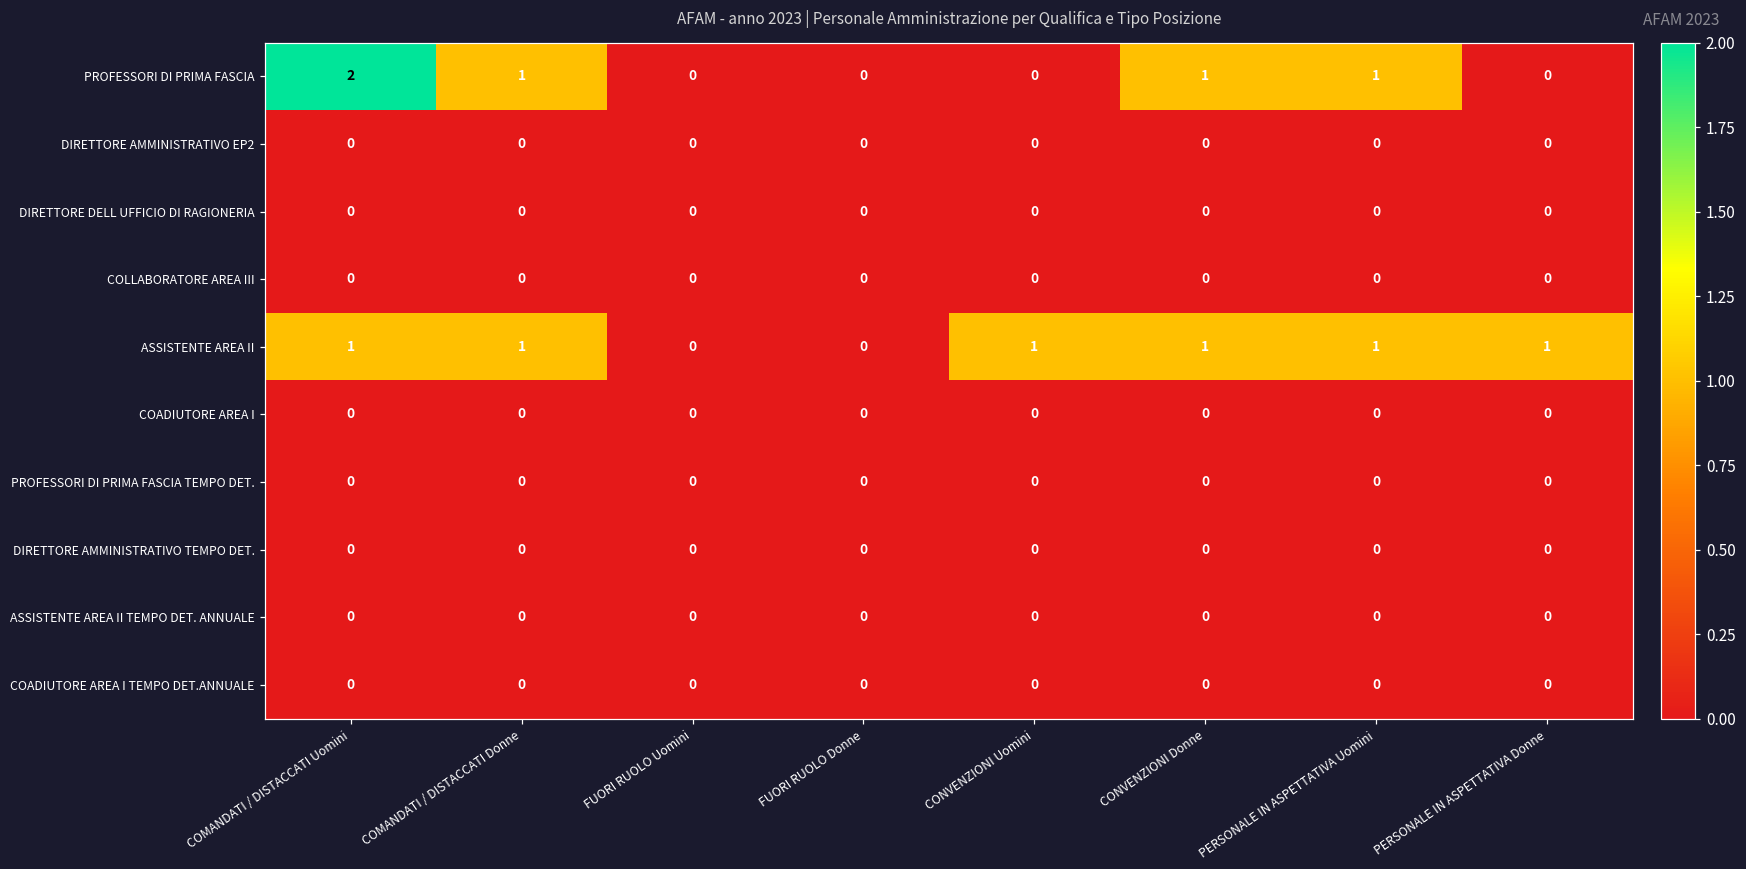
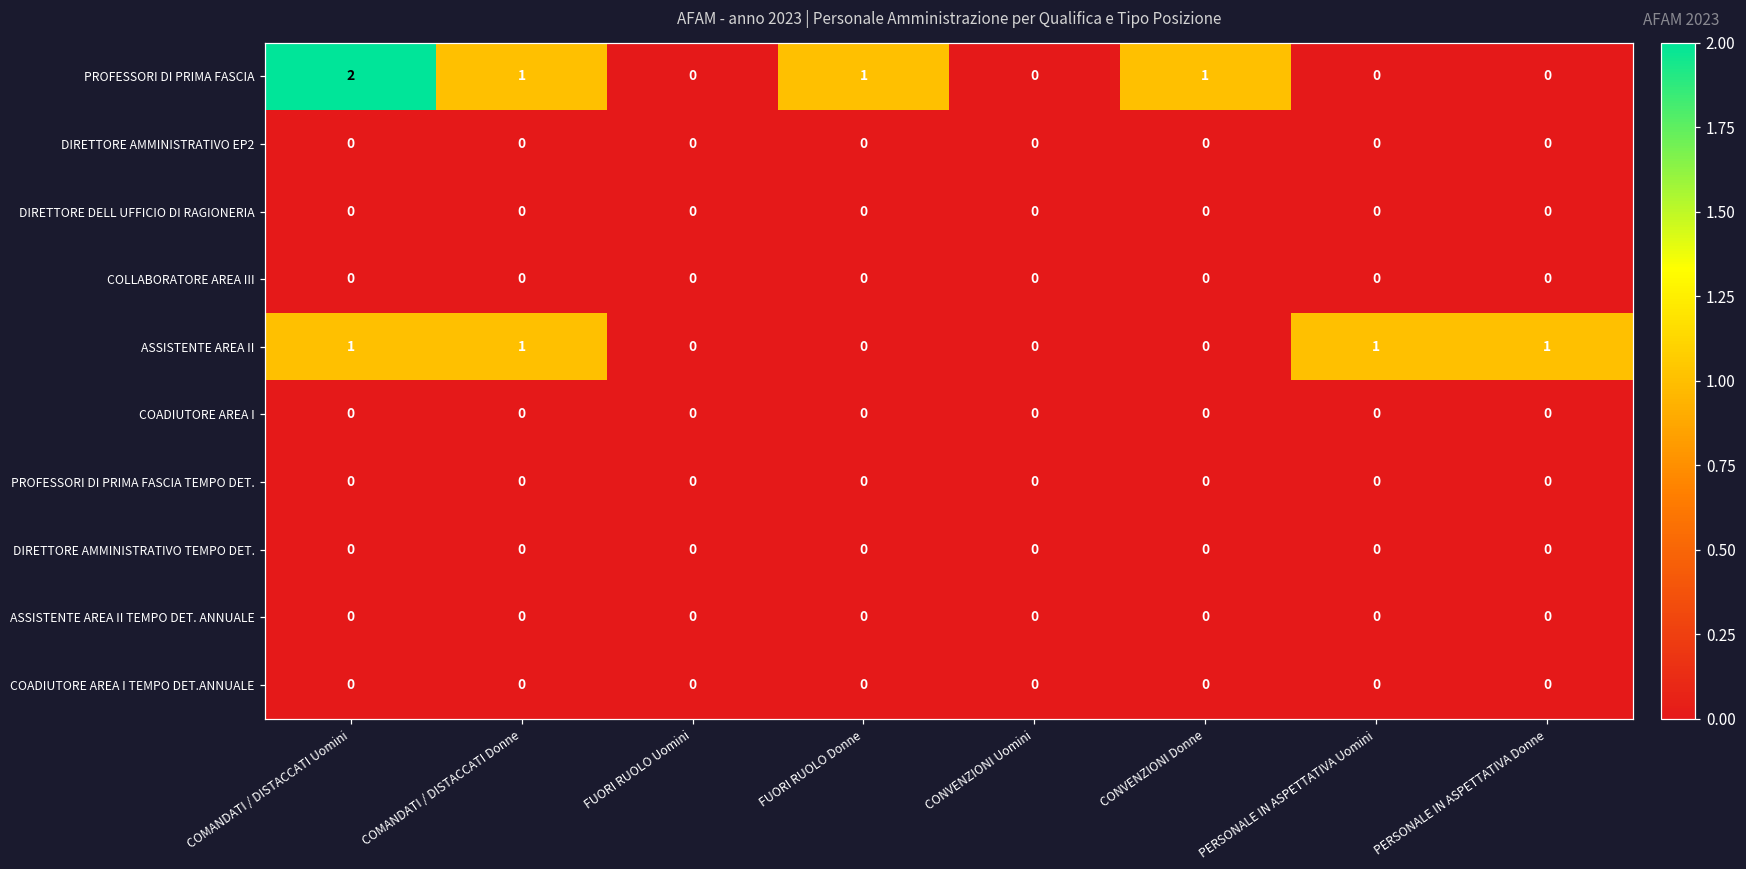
PROFESSORI DI PRIMA FASCIA, FUORI RUOLO Donne: 0 -> 1
PROFESSORI DI PRIMA FASCIA, PERSONALE IN ASPETTATIVA Uomini: 1 -> 0
ASSISTENTE AREA II, CONVENZIONI Uomini: 1 -> 0
ASSISTENTE AREA II, CONVENZIONI Donne: 1 -> 0
